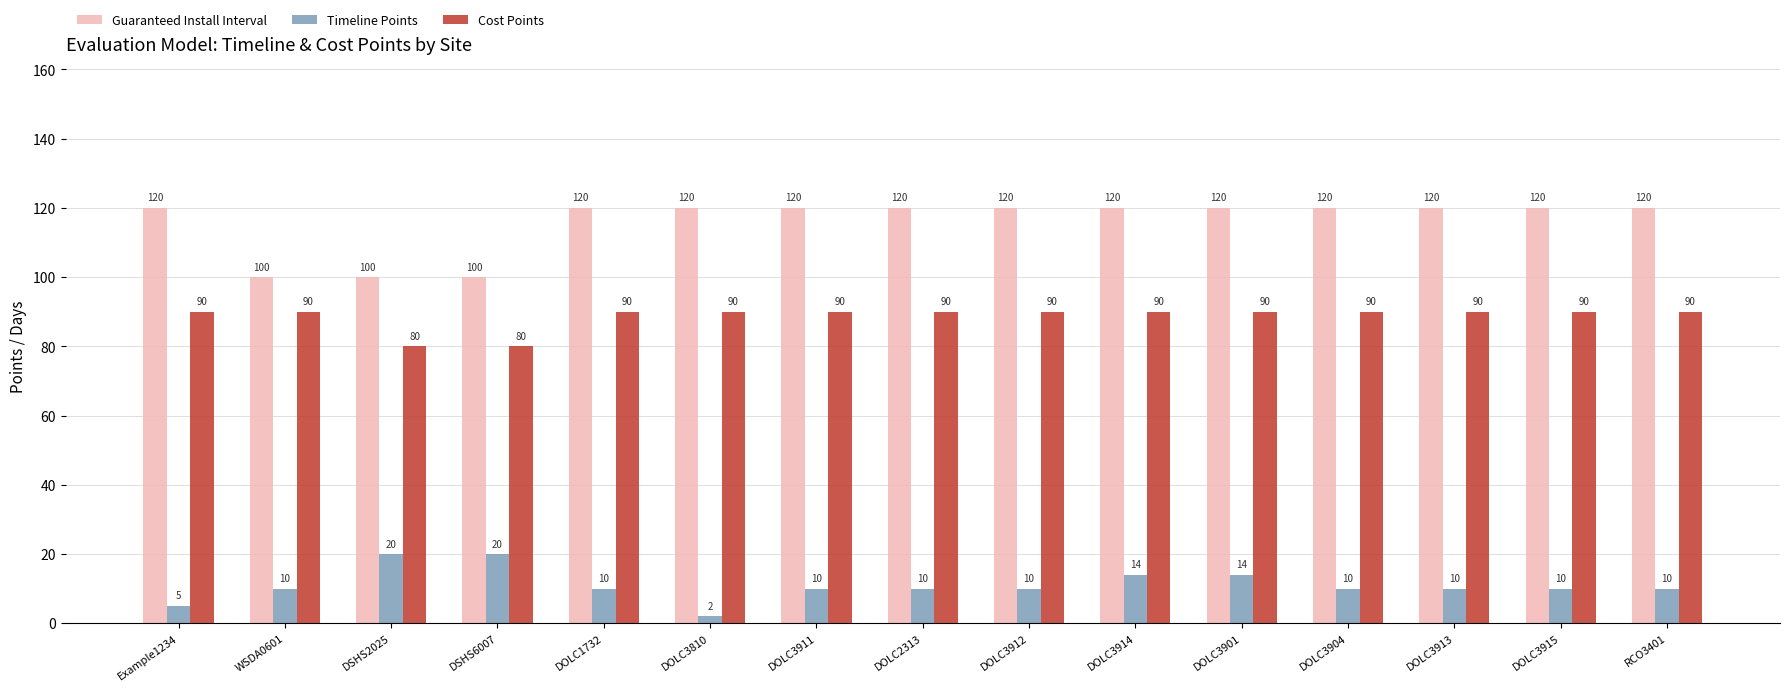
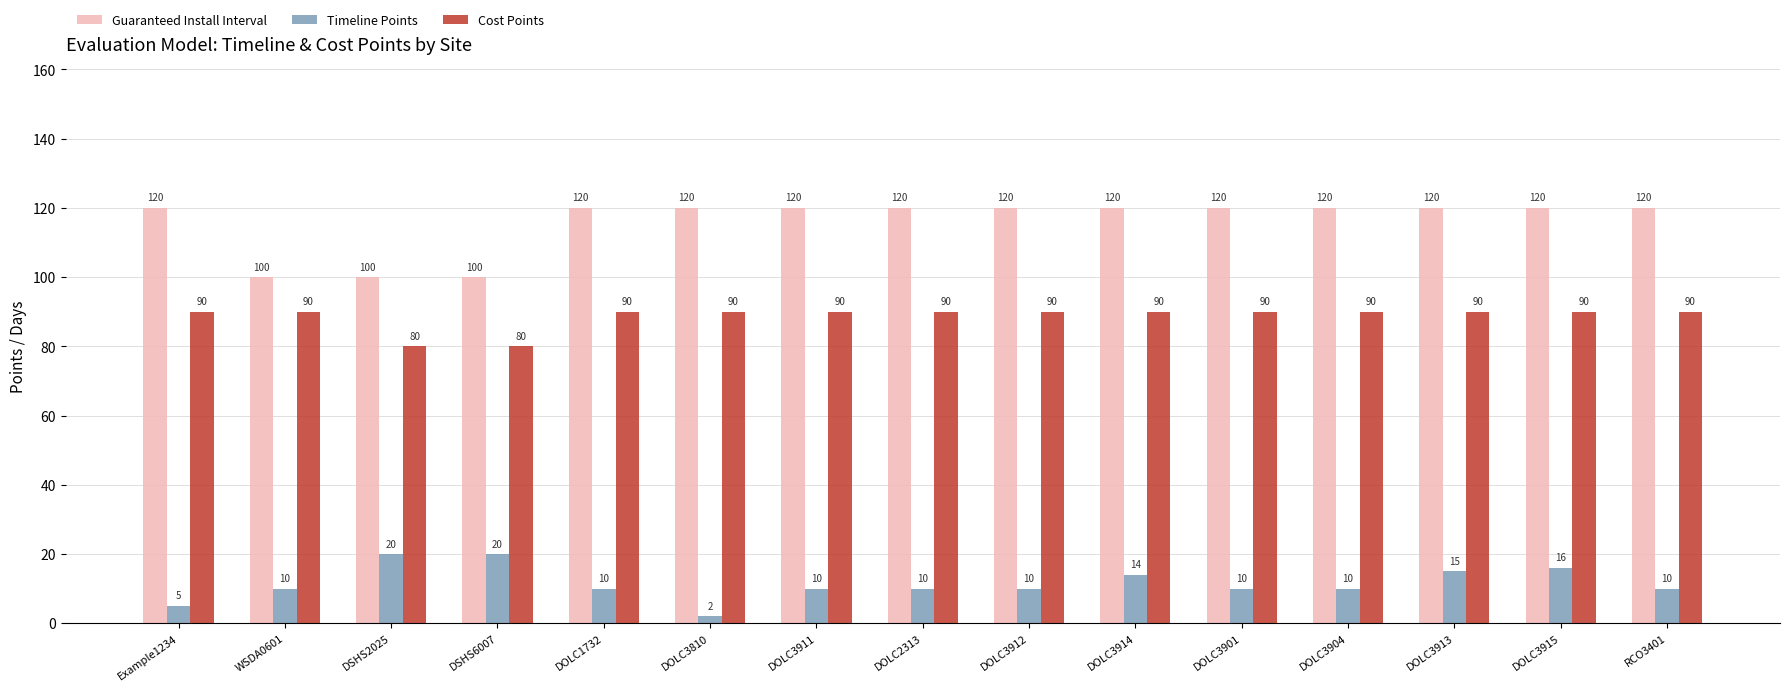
Timeline Points, DOLC3901: 14 -> 10
Timeline Points, DOLC3913: 10 -> 15
Timeline Points, DOLC3915: 10 -> 16
